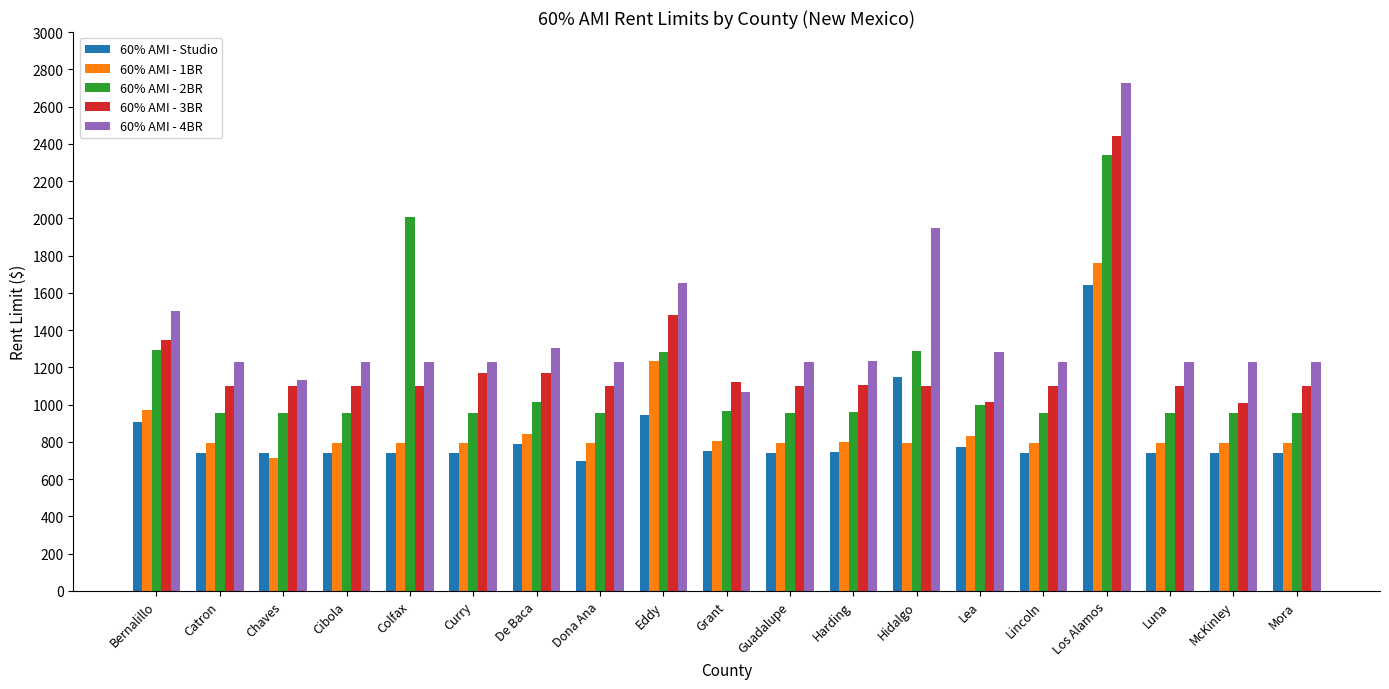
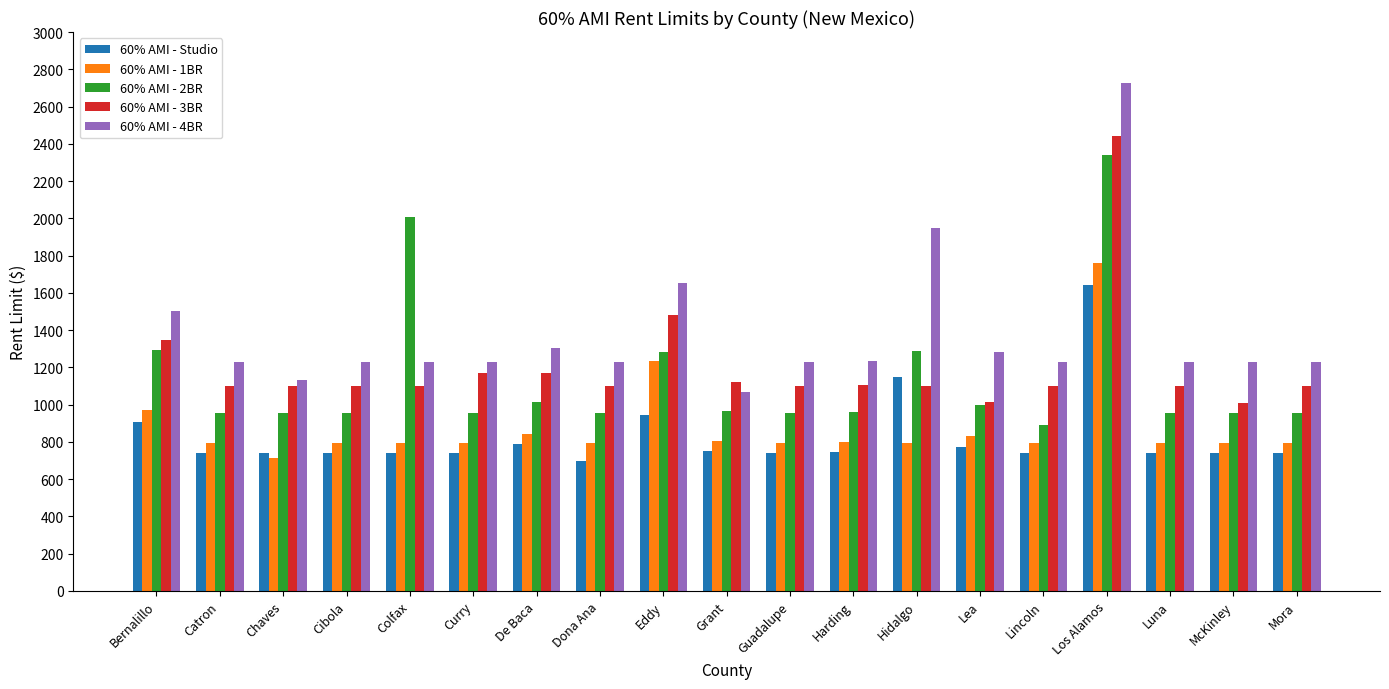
60% AMI - 2BR, Lincoln: 950 -> 890
